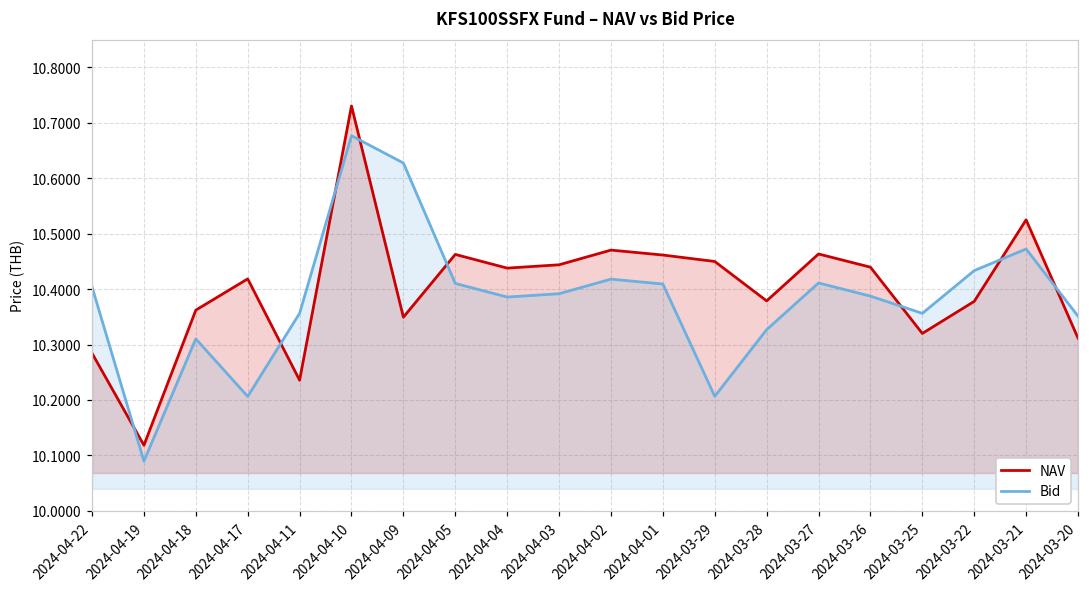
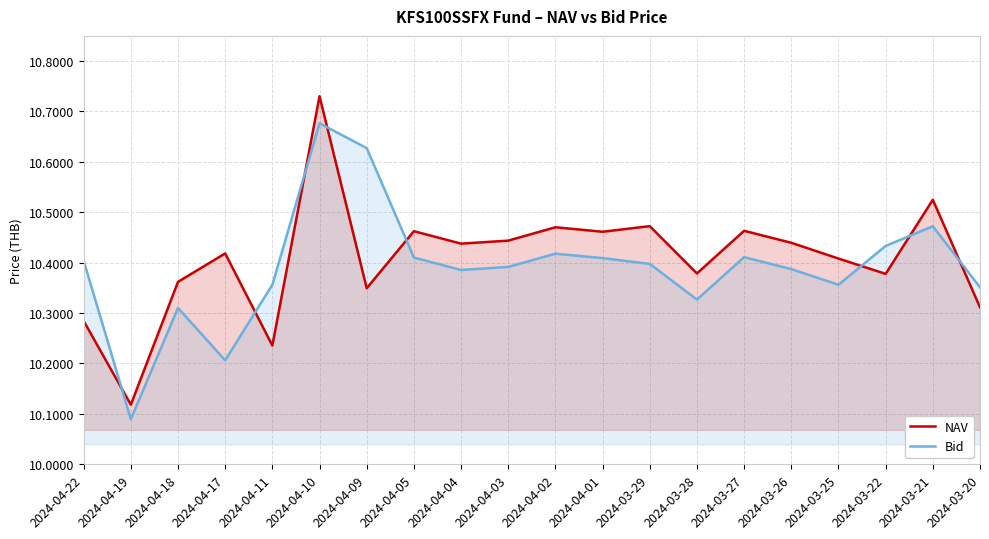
NAV, 2024-03-29: 10.45 -> 10.47
Bid, 2024-03-29: 10.21 -> 10.40
NAV, 2024-03-25: 10.32 -> 10.41
